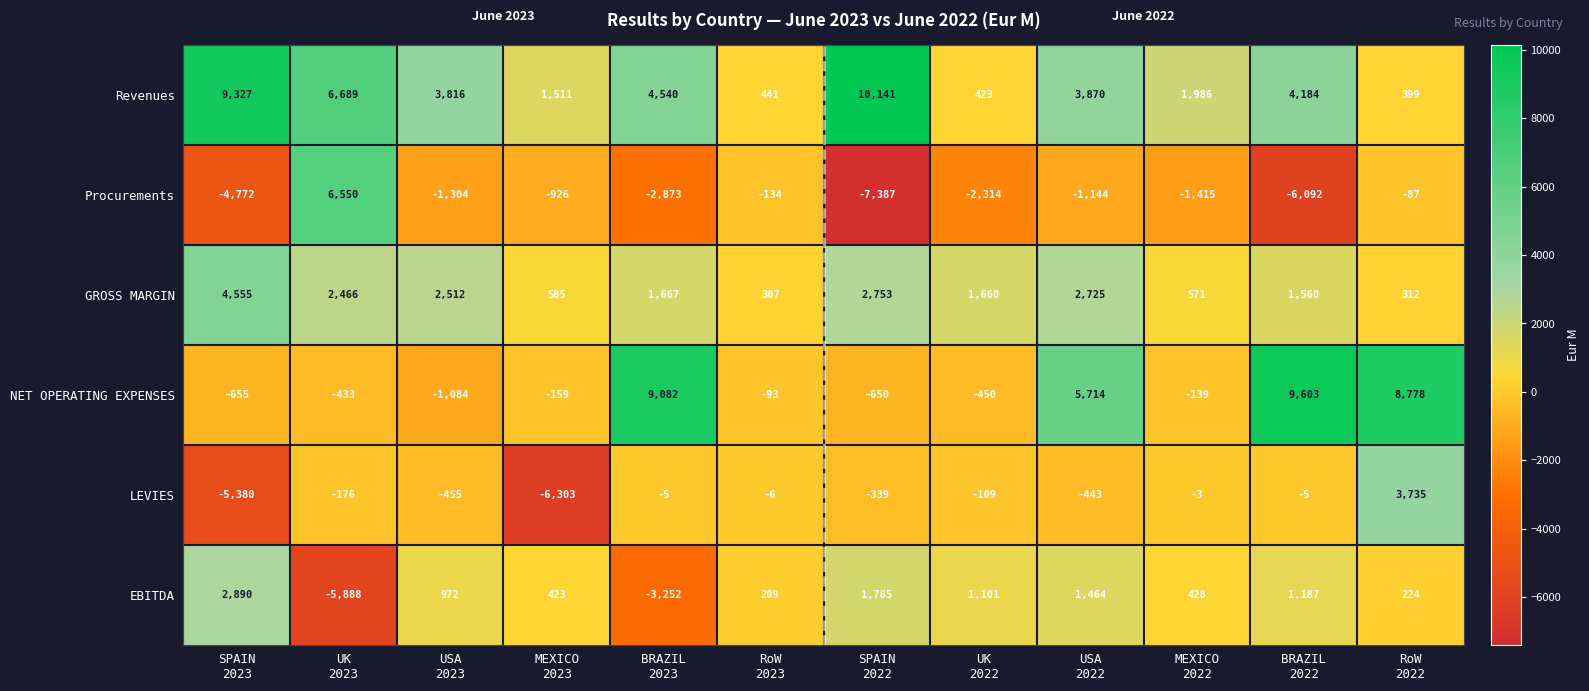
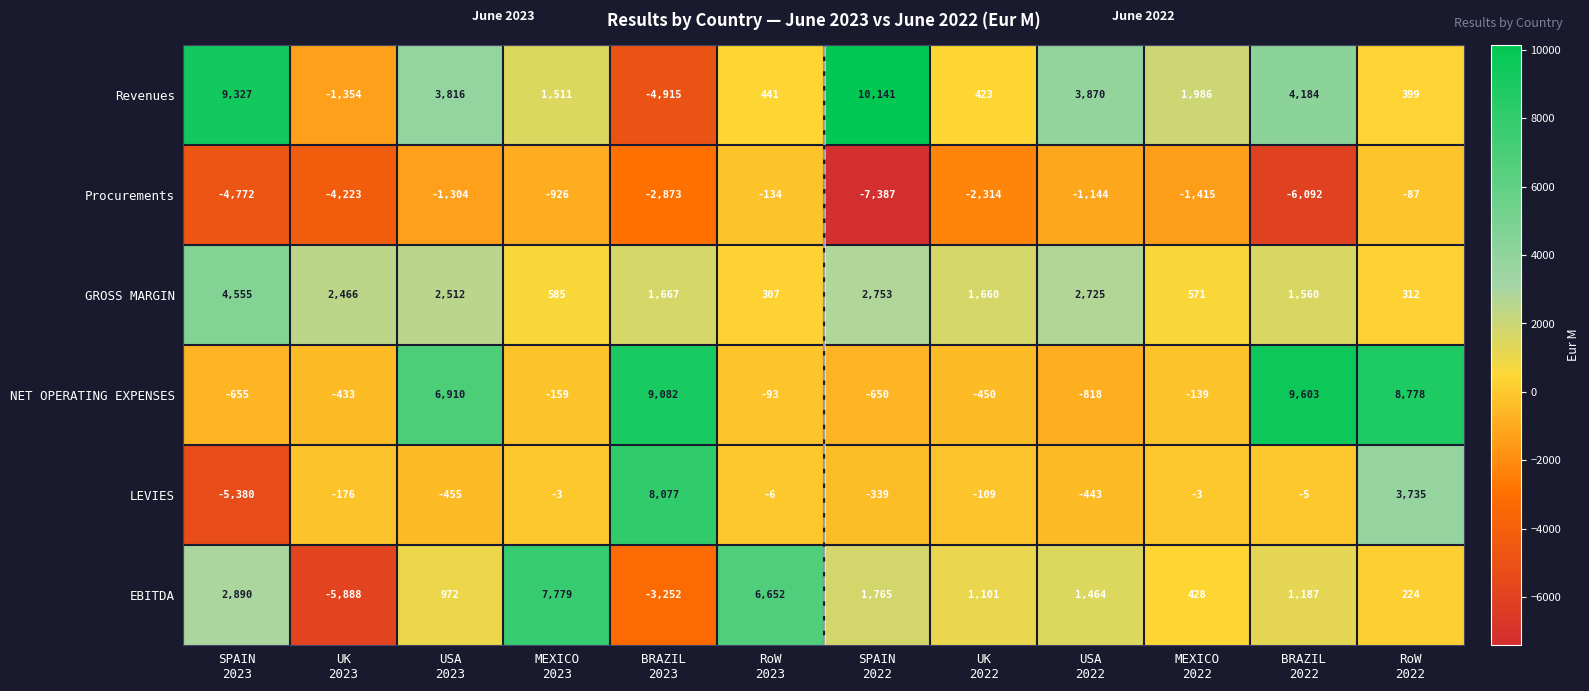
Revenues, UK 2023: 6,689 -> -1,354
Revenues, BRAZIL 2023: 4,540 -> -4,915
Procurements, UK 2023: 6,550 -> -4,223
NET OPERATING EXPENSES, USA 2023: -1,084 -> 6,910
NET OPERATING EXPENSES, USA 2022: 5,714 -> -818
LEVIES, MEXICO 2023: -6,303 -> -3
LEVIES, BRAZIL 2023: -5 -> 8,077
EBITDA, MEXICO 2023: 423 -> 7,779
EBITDA, RoW 2023: 209 -> 6,652
